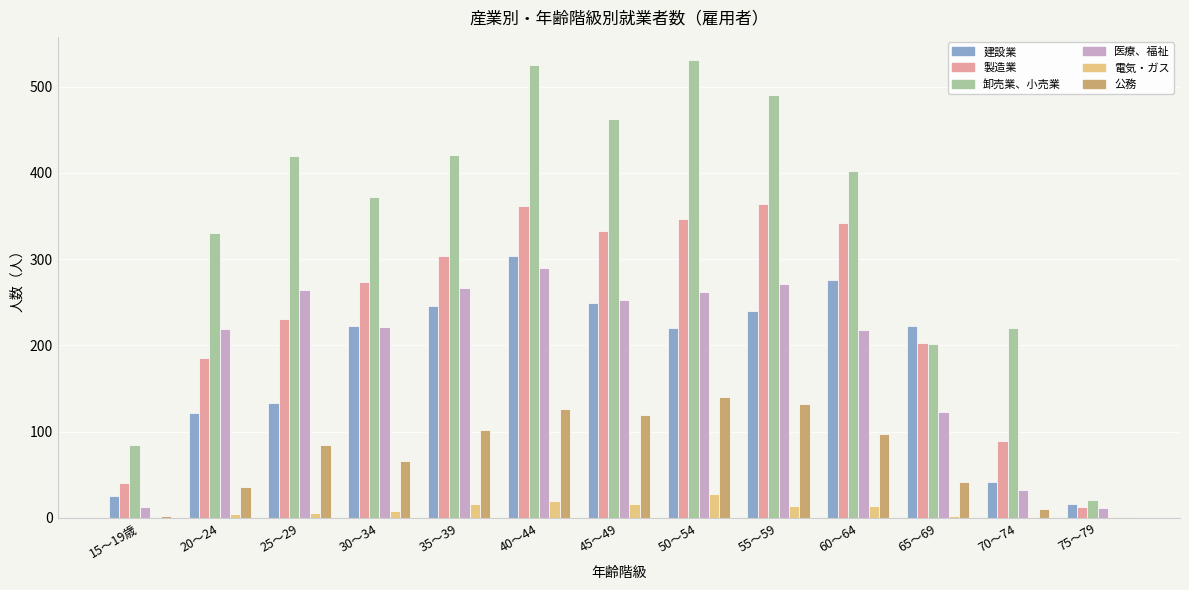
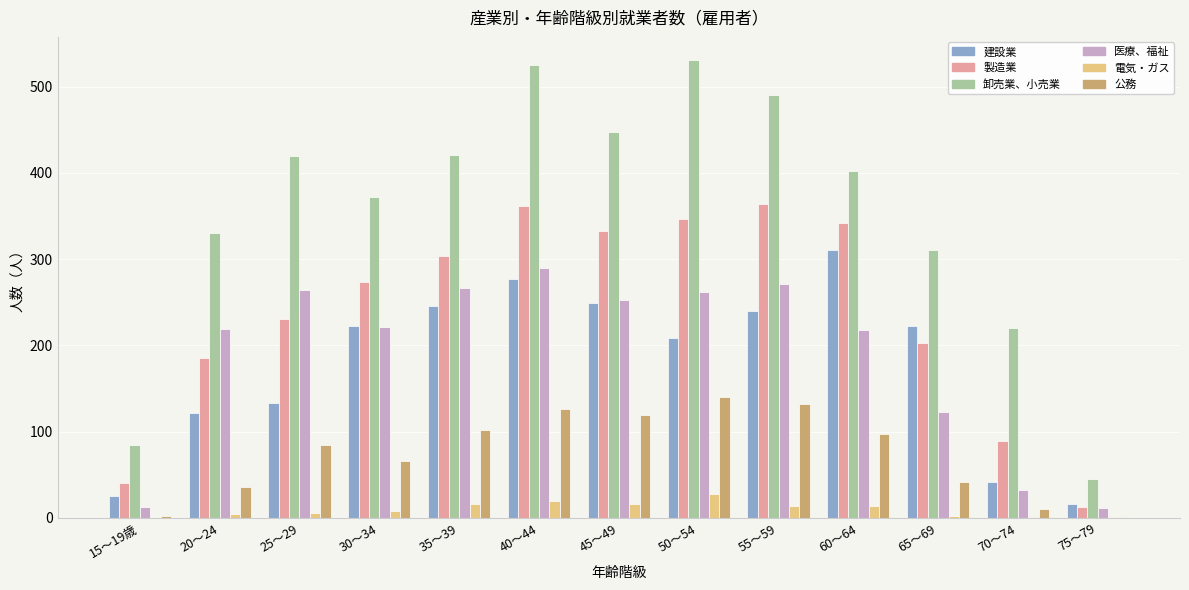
建設業, 40～44: 300 -> 280
卸売業、小売業, 45～49: 460 -> 450
建設業, 50～54: 220 -> 210
建設業, 60～64: 280 -> 310
卸売業、小売業, 65～69: 200 -> 310
卸売業、小売業, 75～79: 20 -> 50
